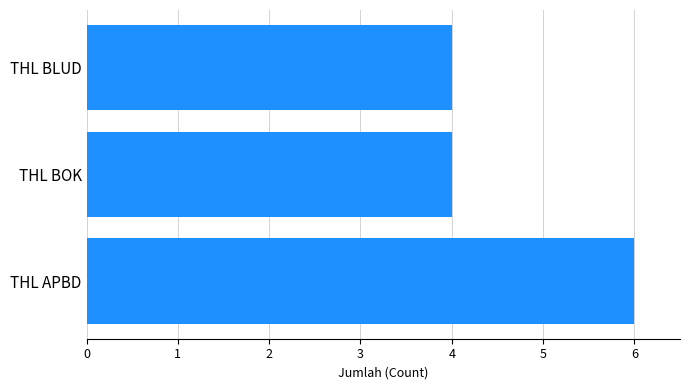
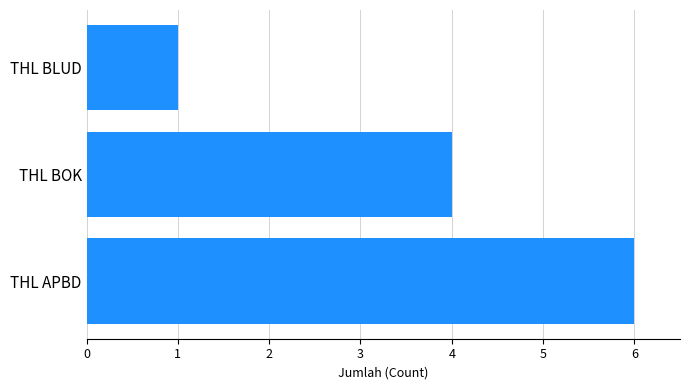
THL BLUD: 4 -> 1
